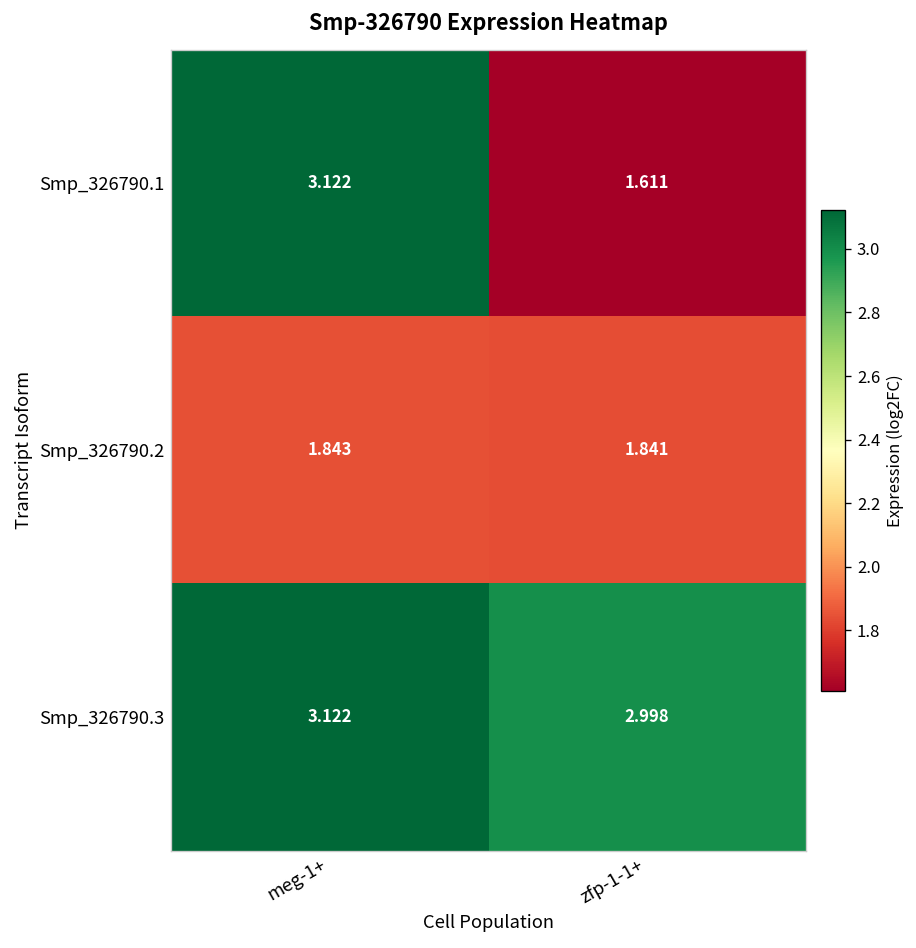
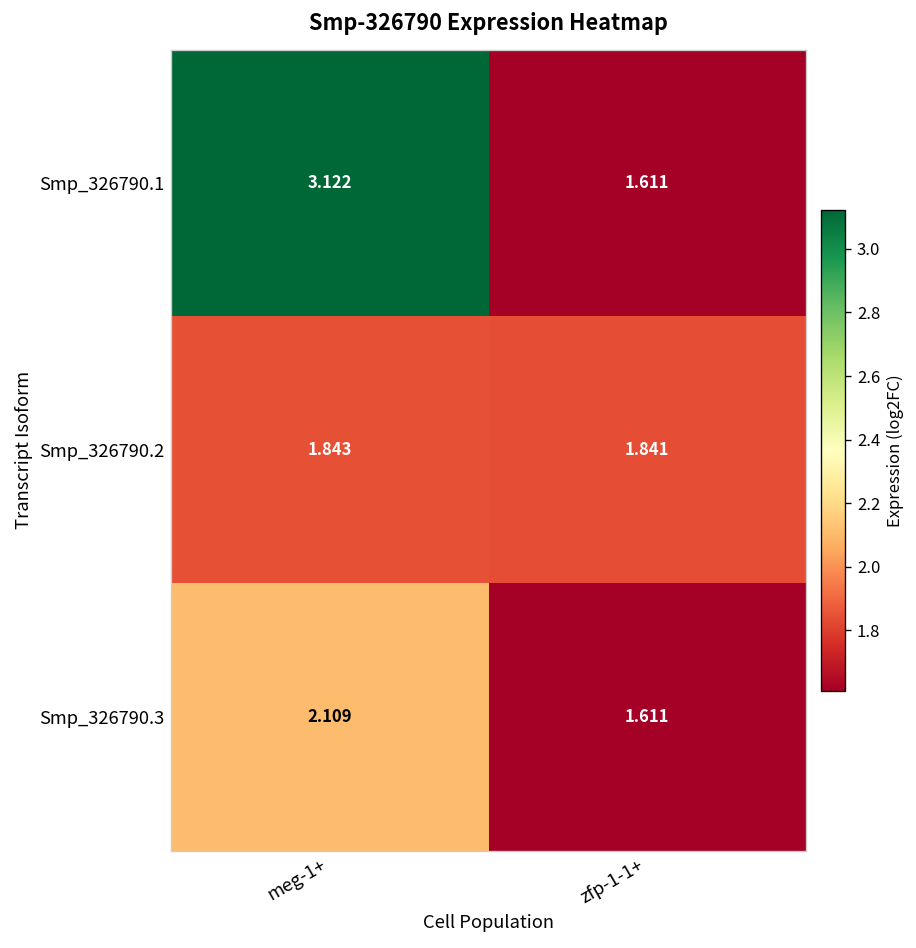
Smp_326790.3, meg-1+: 3.122 -> 2.109
Smp_326790.3, zfp-1-1+: 2.998 -> 1.611
